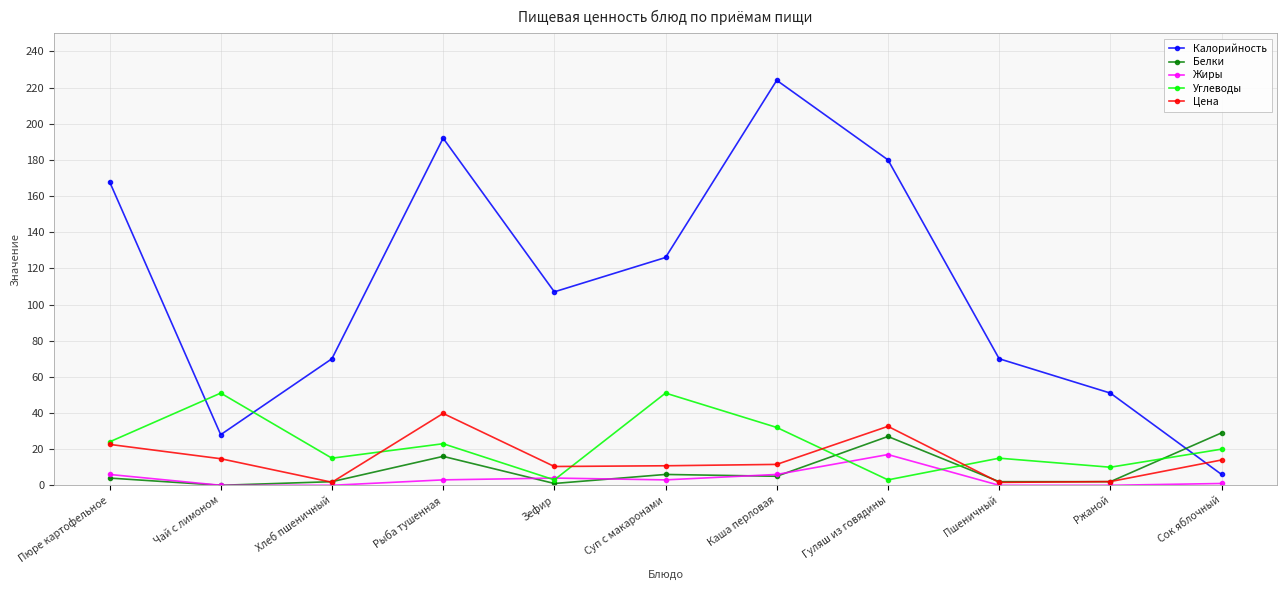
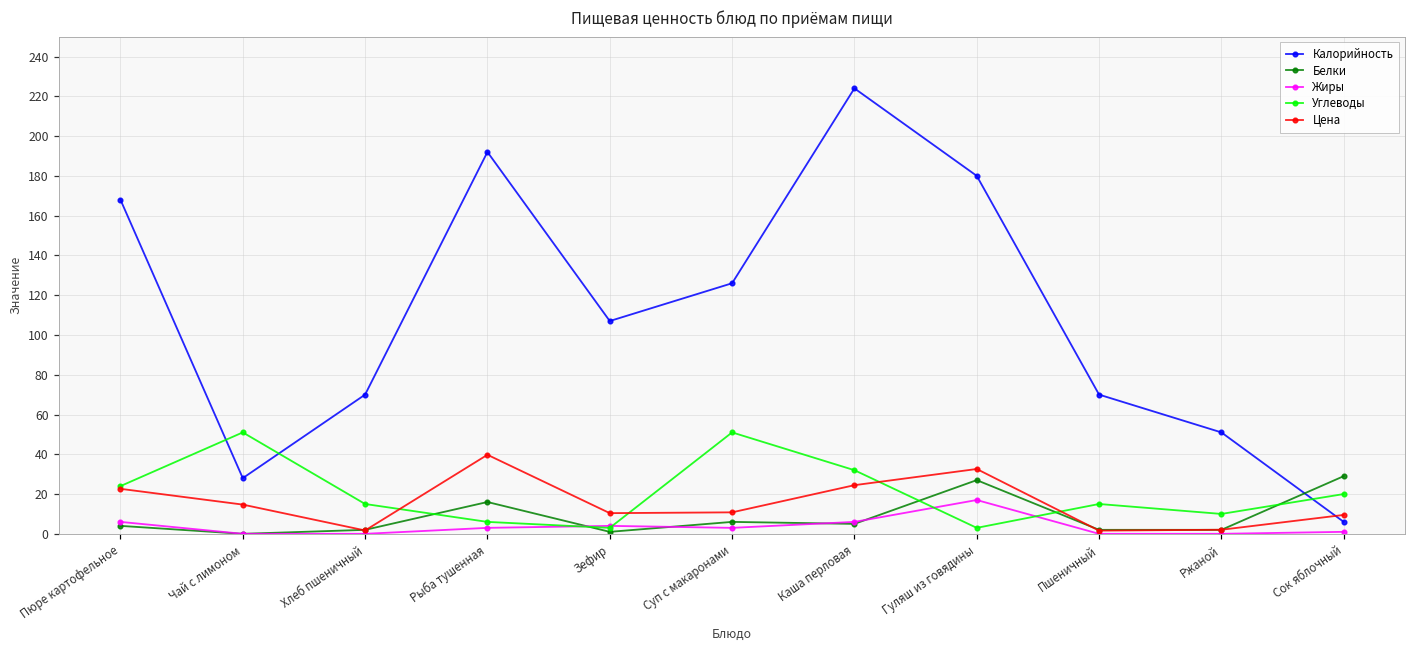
Углеводы, Рыба тушенная: 23 -> 6
Цена, Каша перловая: 12 -> 24
Цена, Сок яблочный: 14 -> 10
